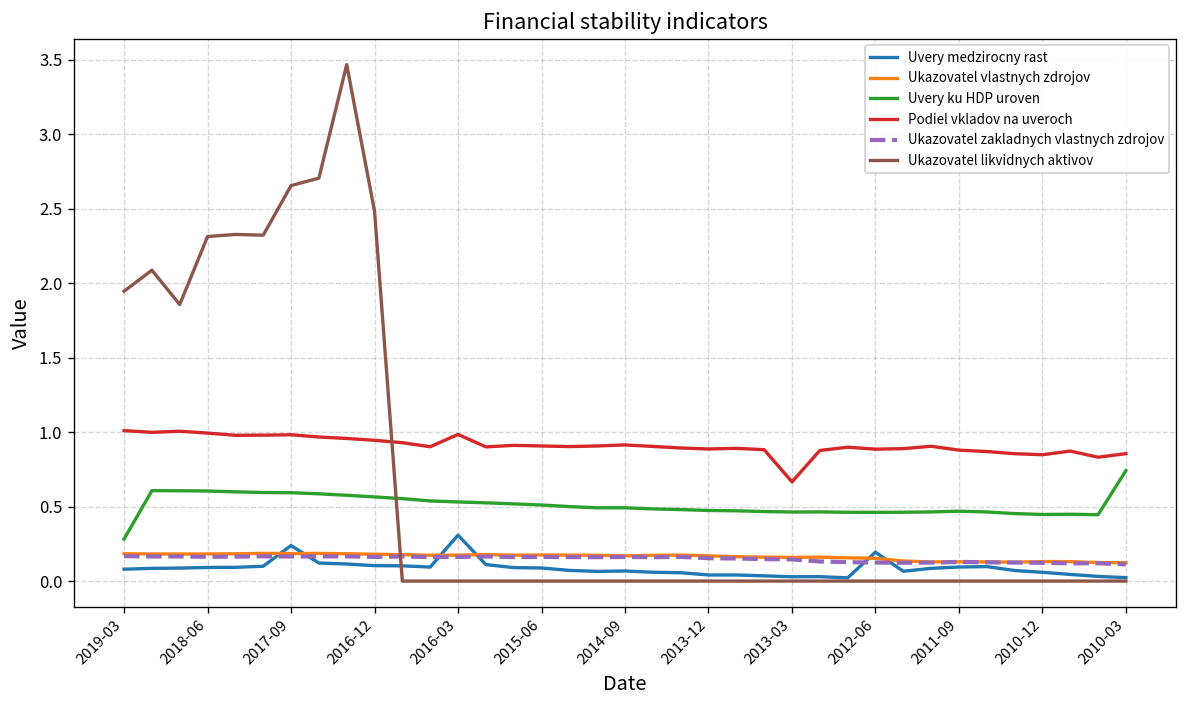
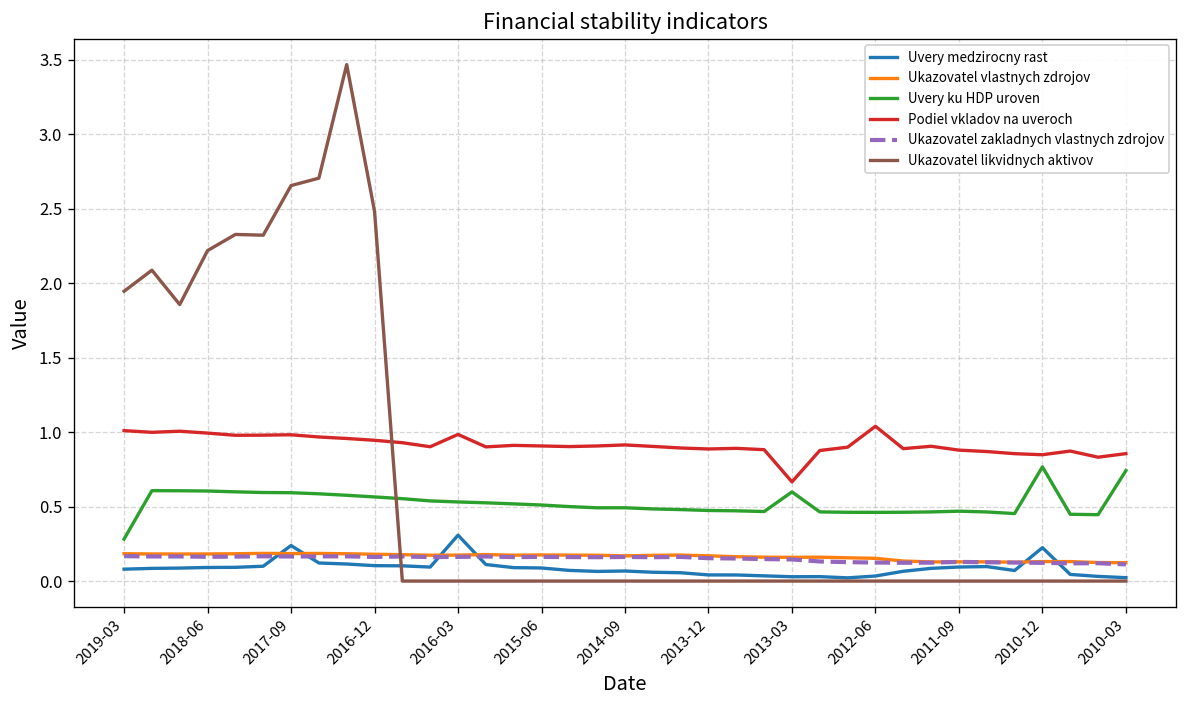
Ukazovatel likvidnych aktivov, 2018-06: 2.31 -> 2.22
Uvery ku HDP uroven, 2013-03: 0.46 -> 0.60
Uvery medzirocny rast, 2012-06: 0.19 -> 0.03
Podiel vkladov na uveroch, 2012-06: 0.89 -> 1.04
Uvery medzirocny rast, 2010-12: 0.06 -> 0.22
Uvery ku HDP uroven, 2010-12: 0.45 -> 0.77
